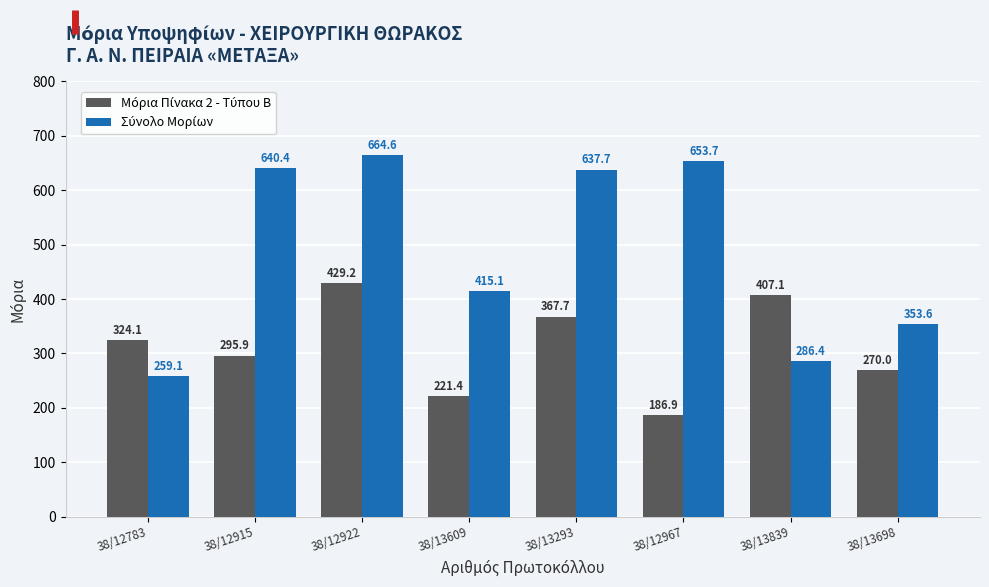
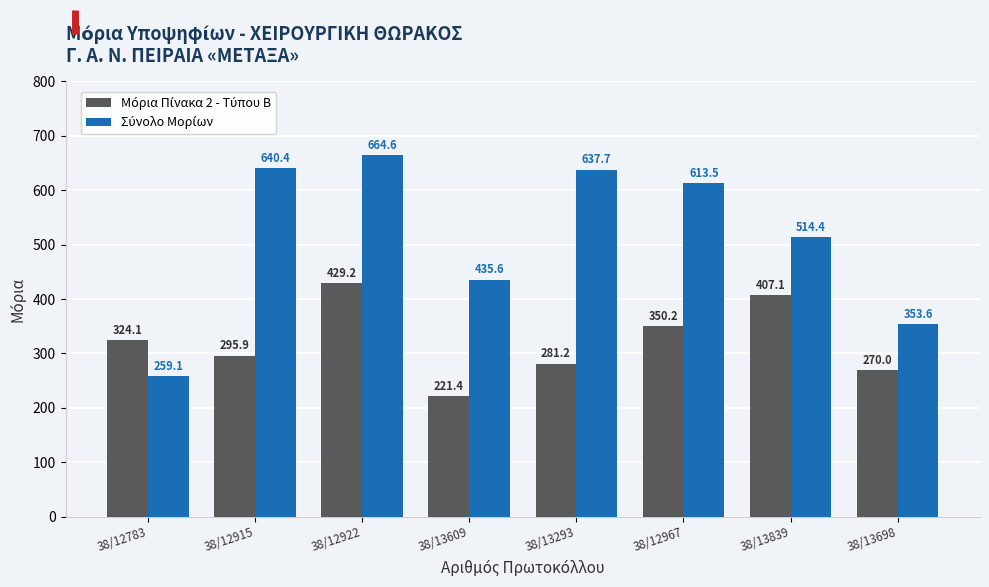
Σύνολο Μορίων, 38/13609: 415.1 -> 435.6
Μόρια Πίνακα 2 - Τύπου Β, 38/13293: 367.7 -> 281.2
Μόρια Πίνακα 2 - Τύπου Β, 38/12967: 186.9 -> 350.2
Σύνολο Μορίων, 38/12967: 653.7 -> 613.5
Σύνολο Μορίων, 38/13839: 286.4 -> 514.4
